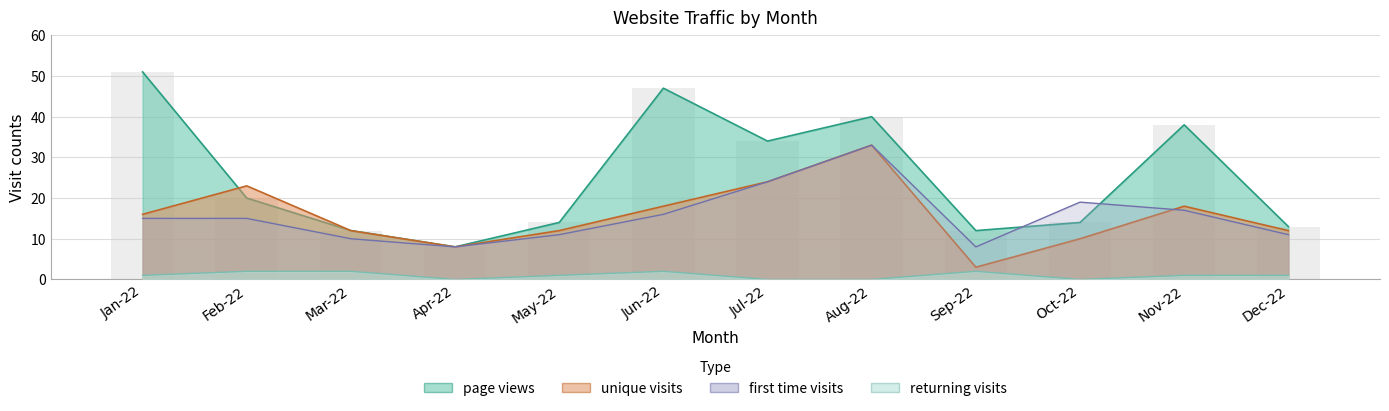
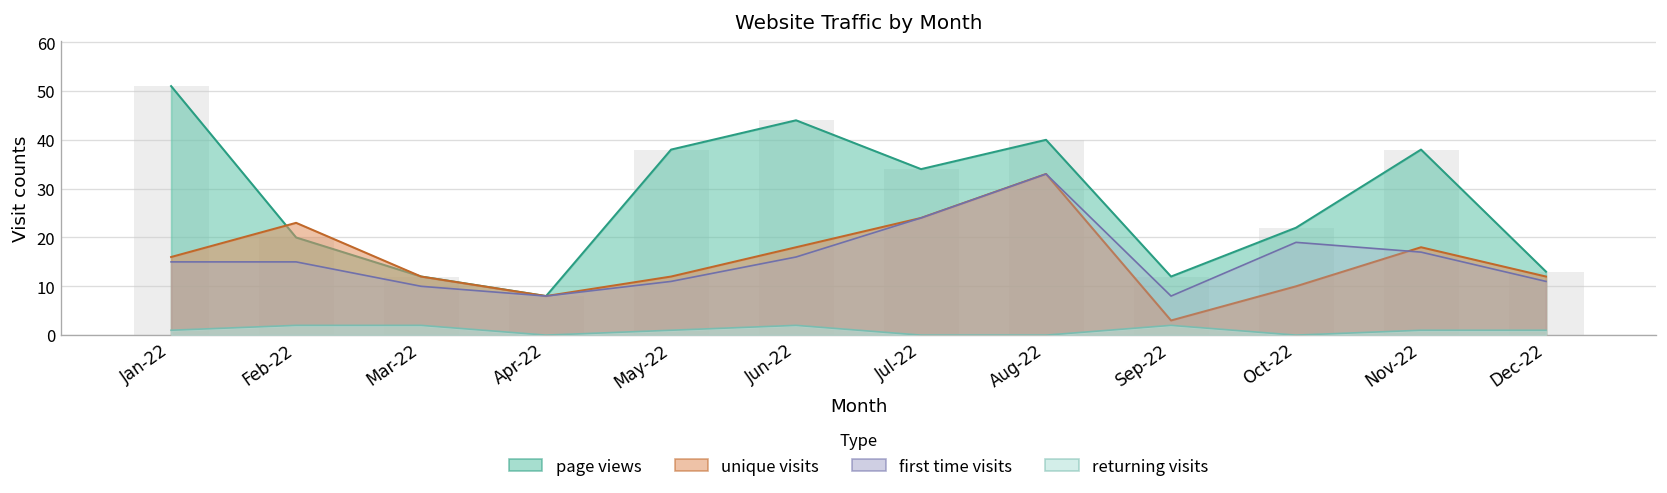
page views, May-22: 14 -> 38
page views, Jun-22: 47 -> 44
page views, Oct-22: 14 -> 22
